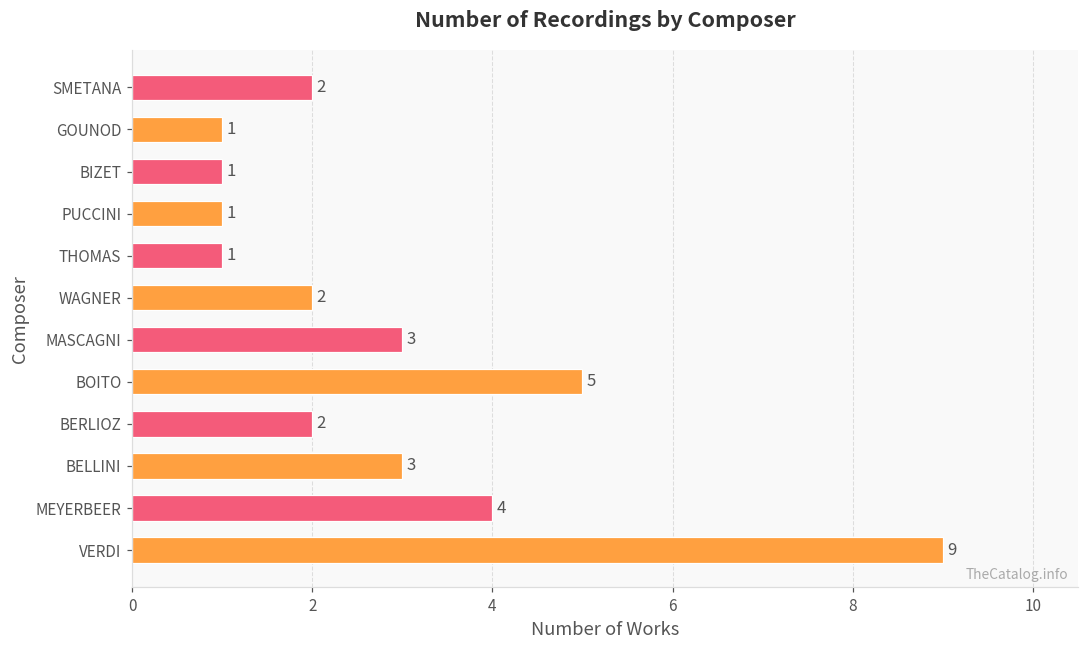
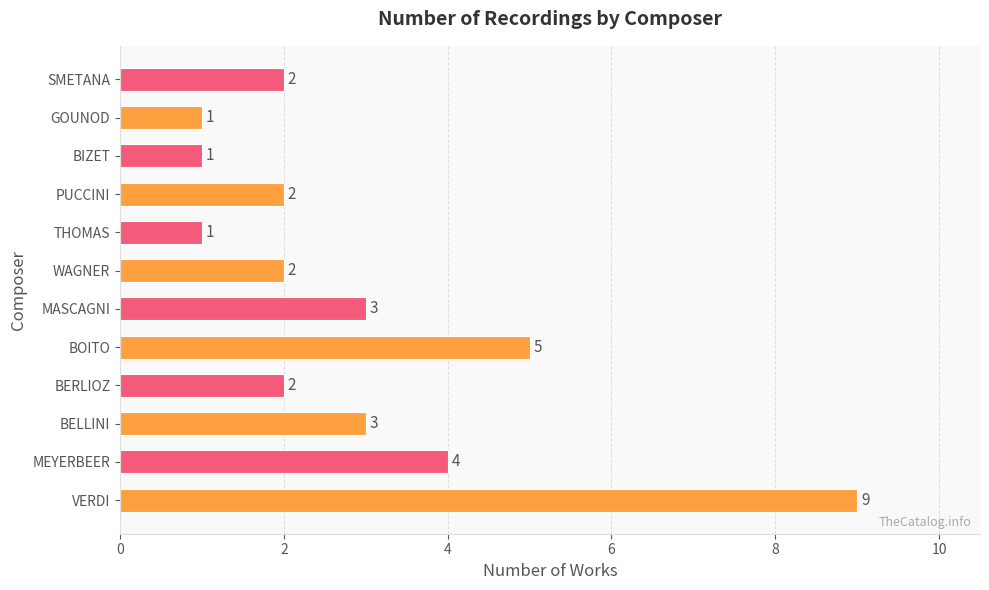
PUCCINI: 1 -> 2
